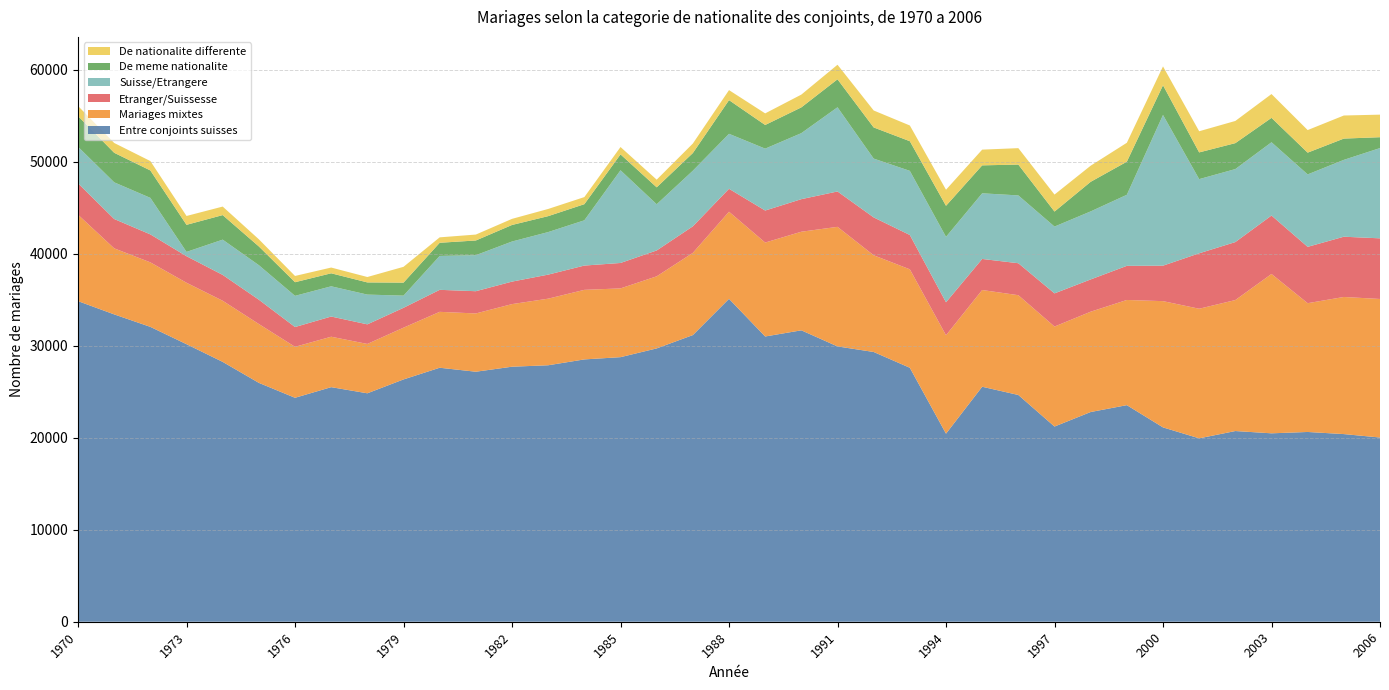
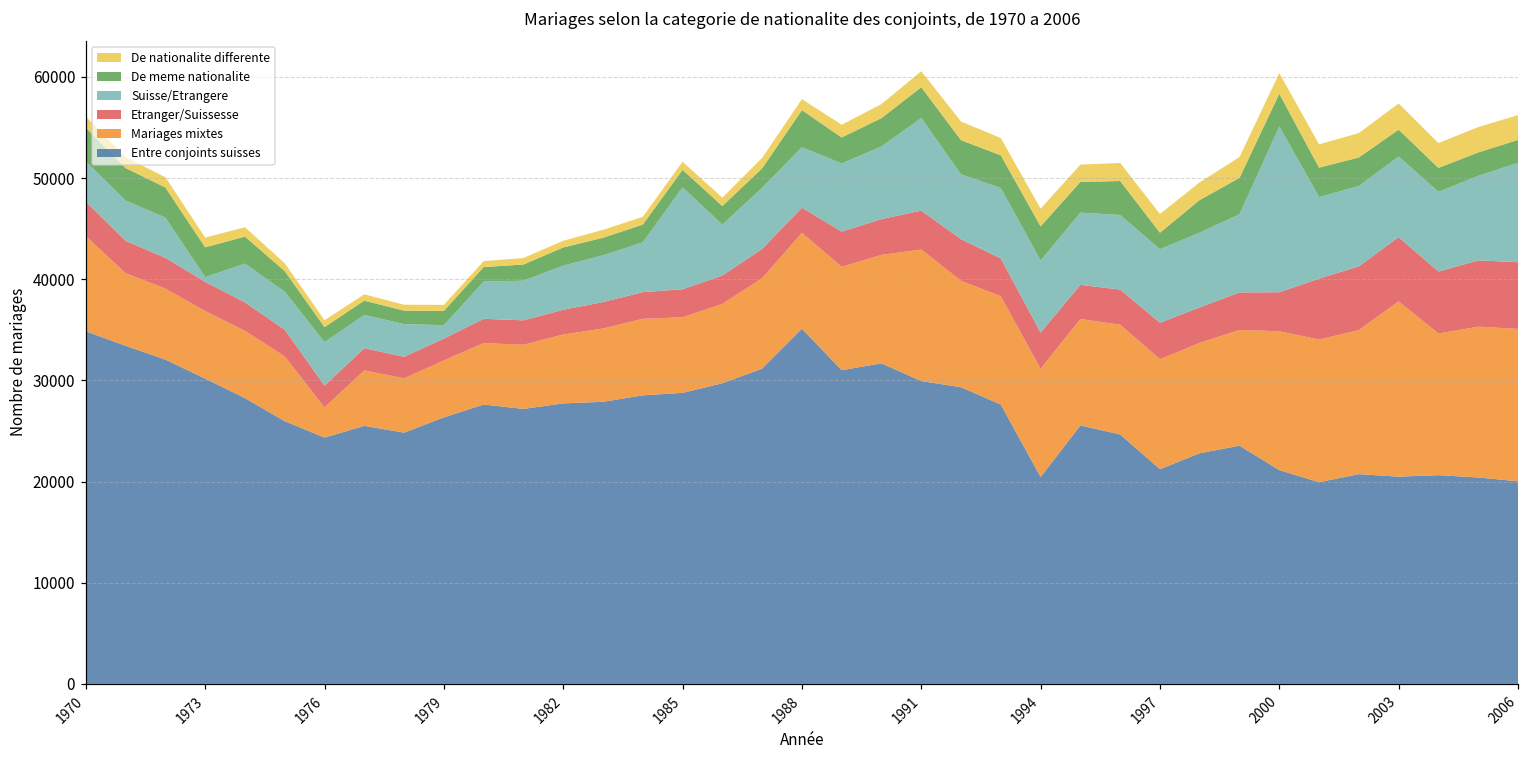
Mariages mixtes, 1976: 6000 -> 3000
Suisse/Etrangere, 1976: 3000 -> 4000
De nationalite differente, 1979: 2000 -> 1000
De meme nationalite, 2006: 1000 -> 2000
